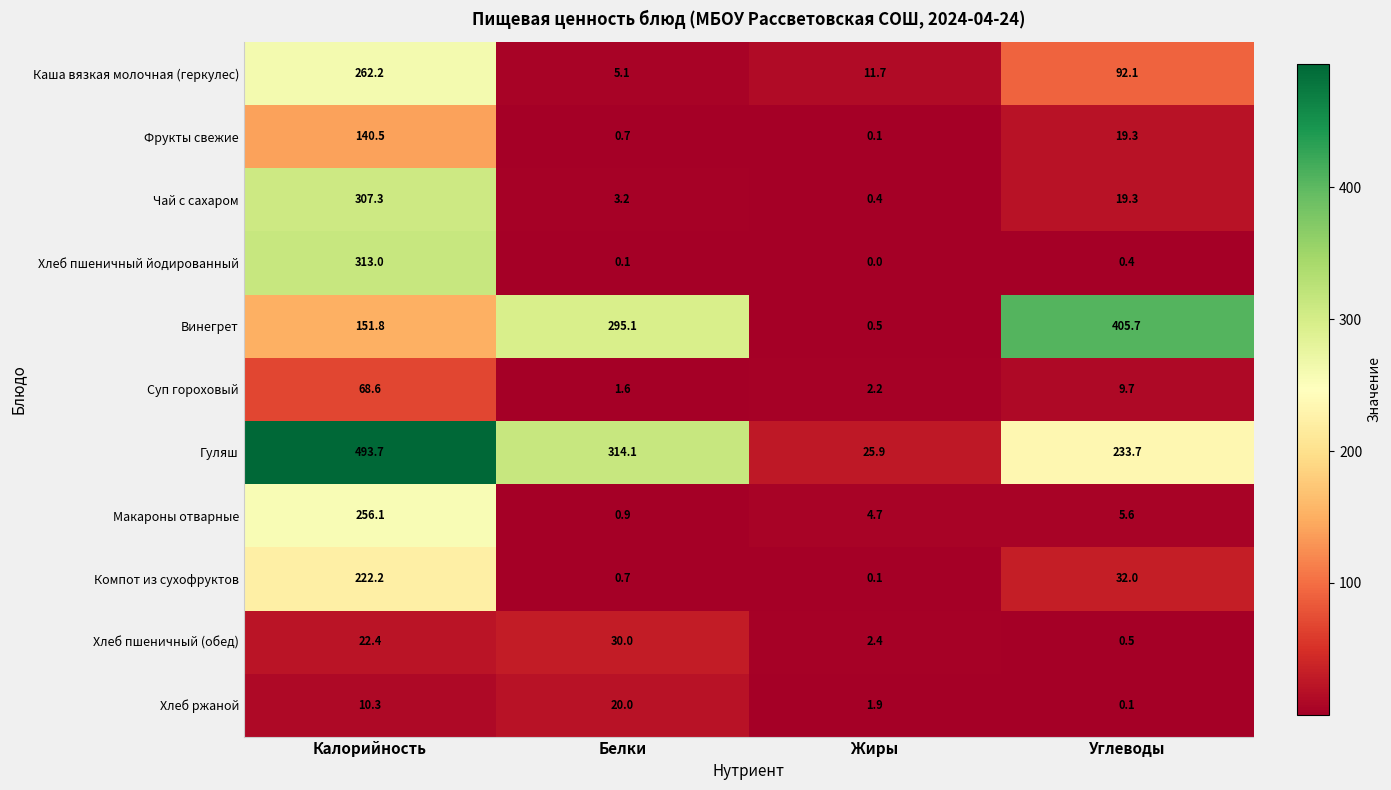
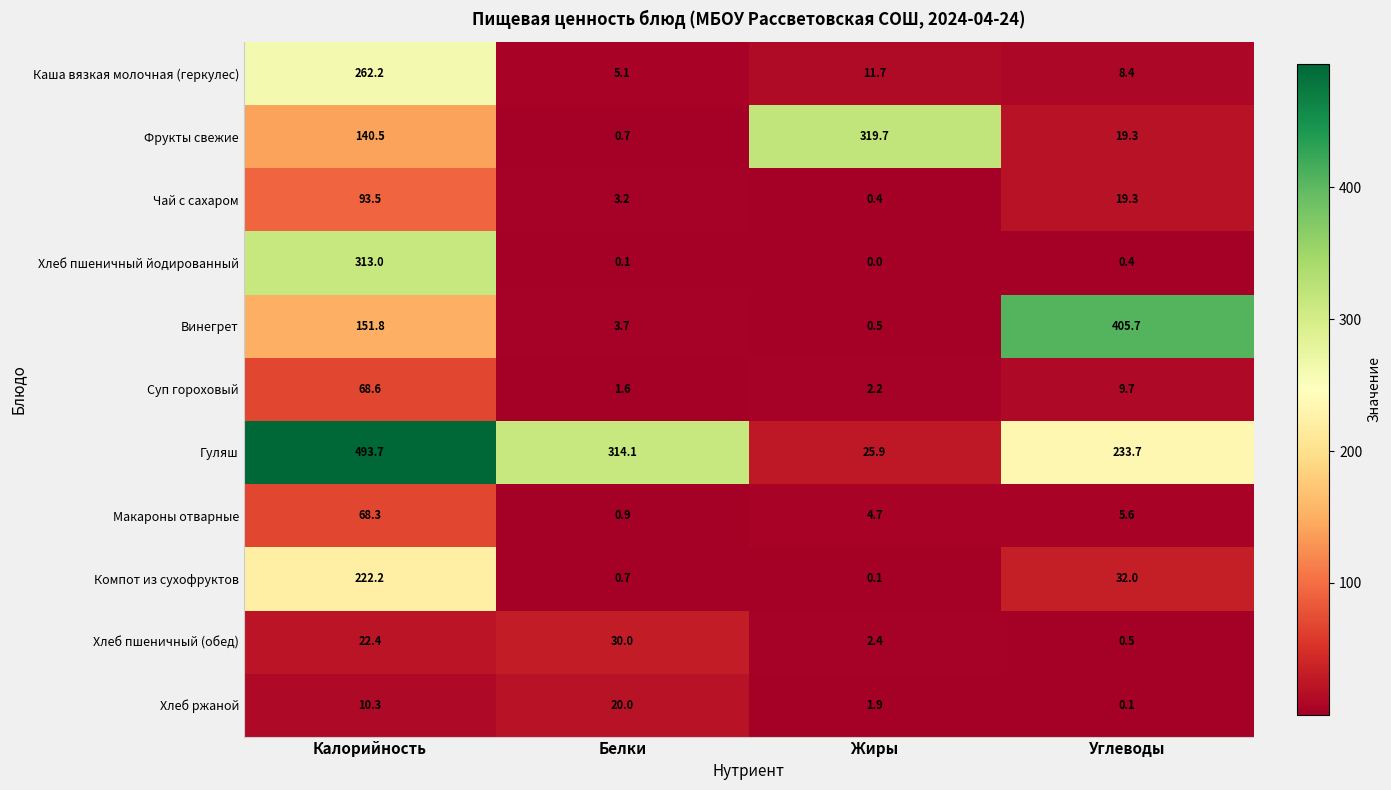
Каша вязкая молочная (геркулес), Углеводы: 92.1 -> 8.4
Фрукты свежие, Жиры: 0.1 -> 319.7
Чай с сахаром, Калорийность: 307.3 -> 93.5
Винегрет, Белки: 295.1 -> 3.7
Макароны отварные, Калорийность: 256.1 -> 68.3
